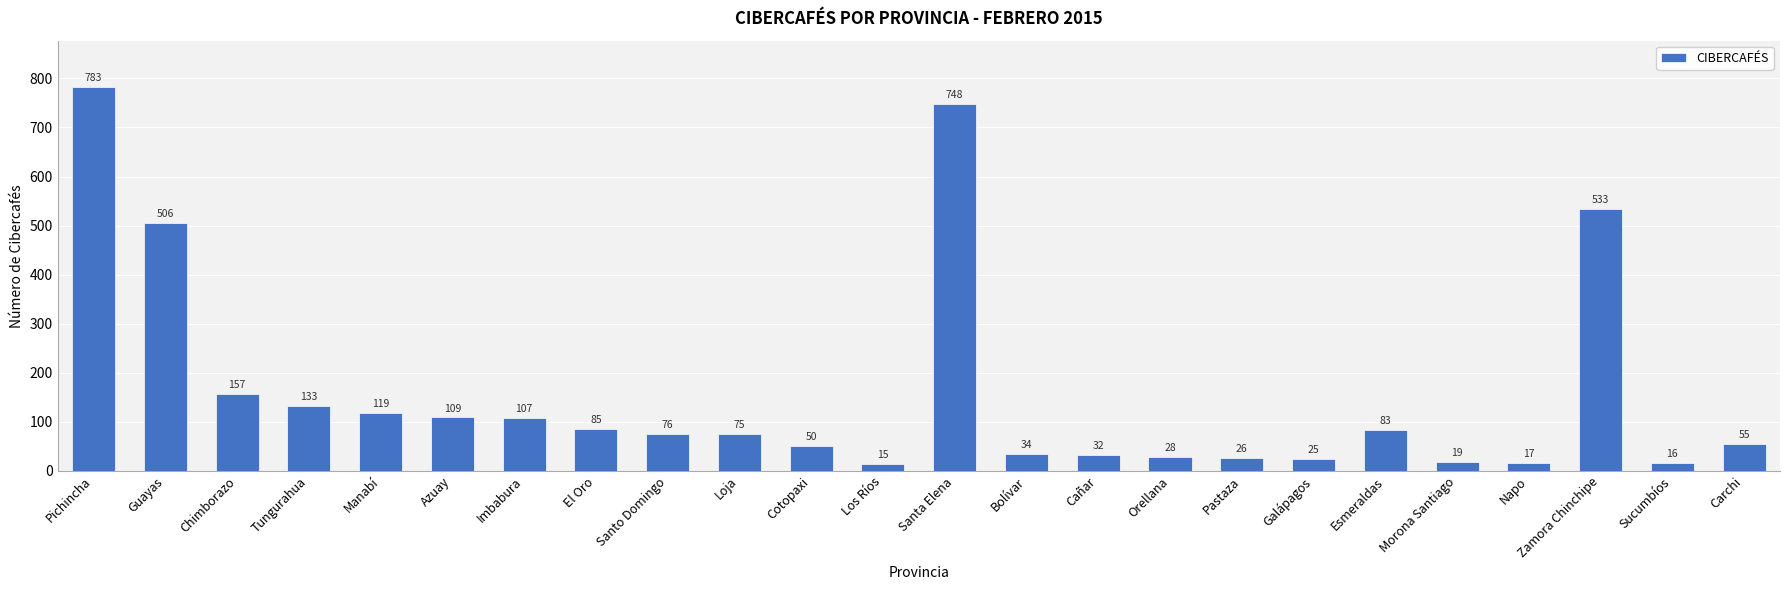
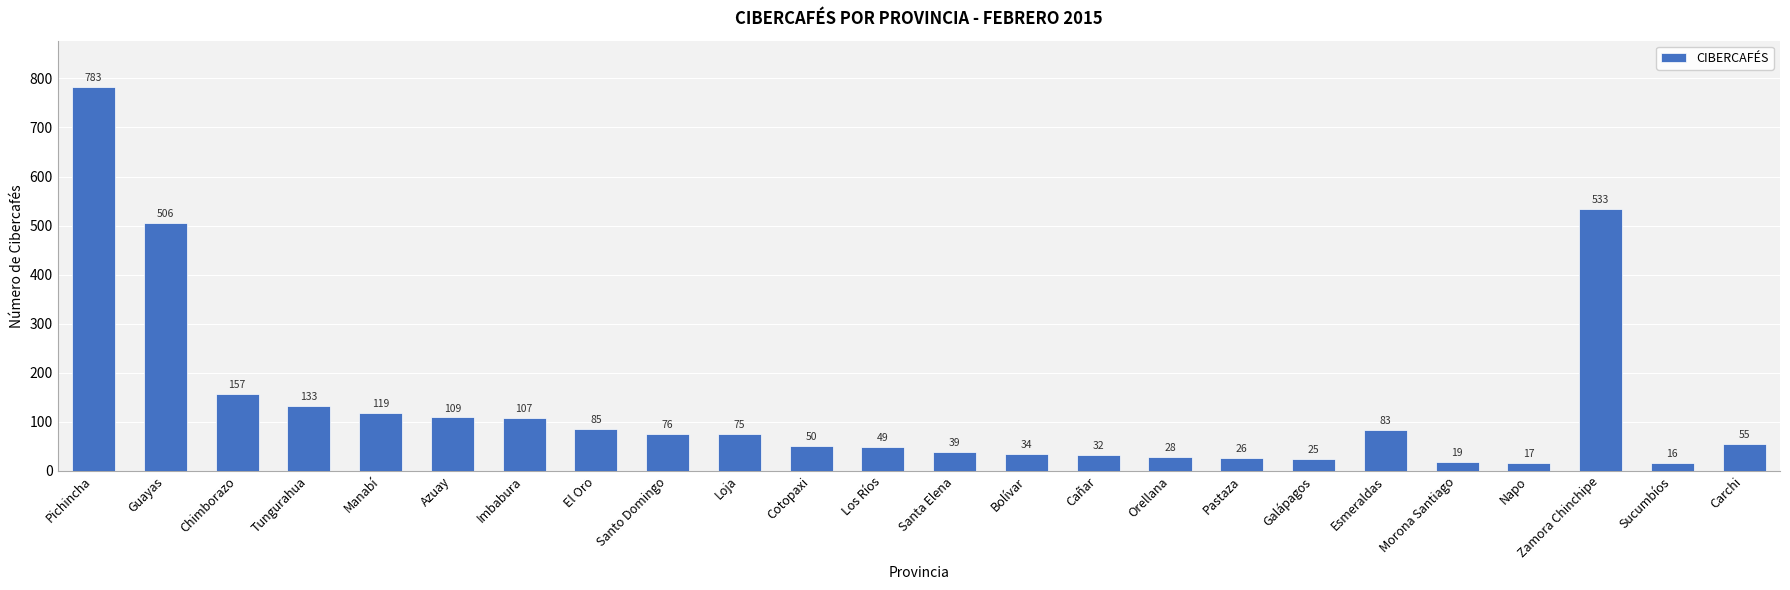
Los Ríos: 15 -> 49
Santa Elena: 748 -> 39
